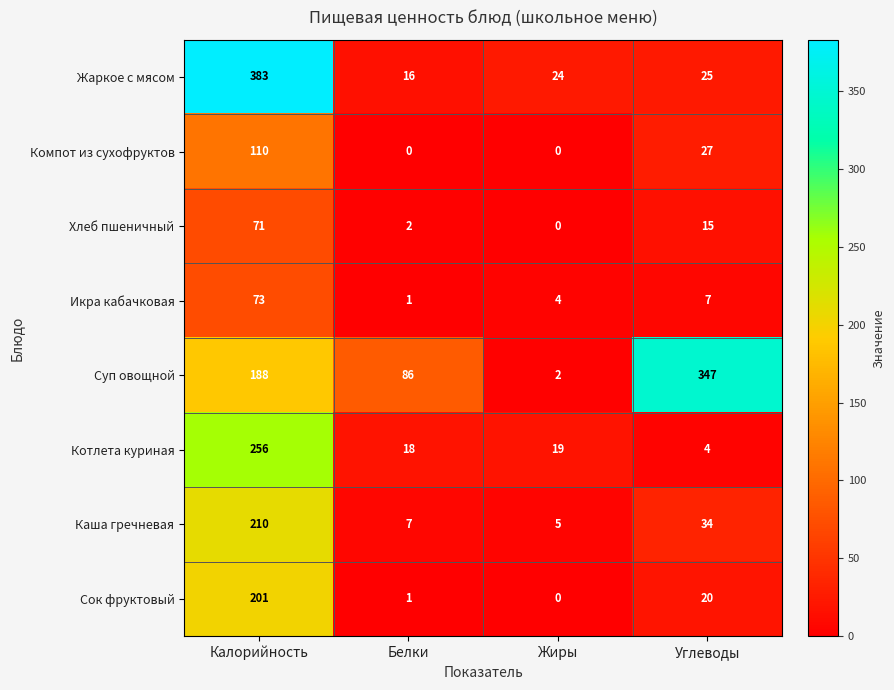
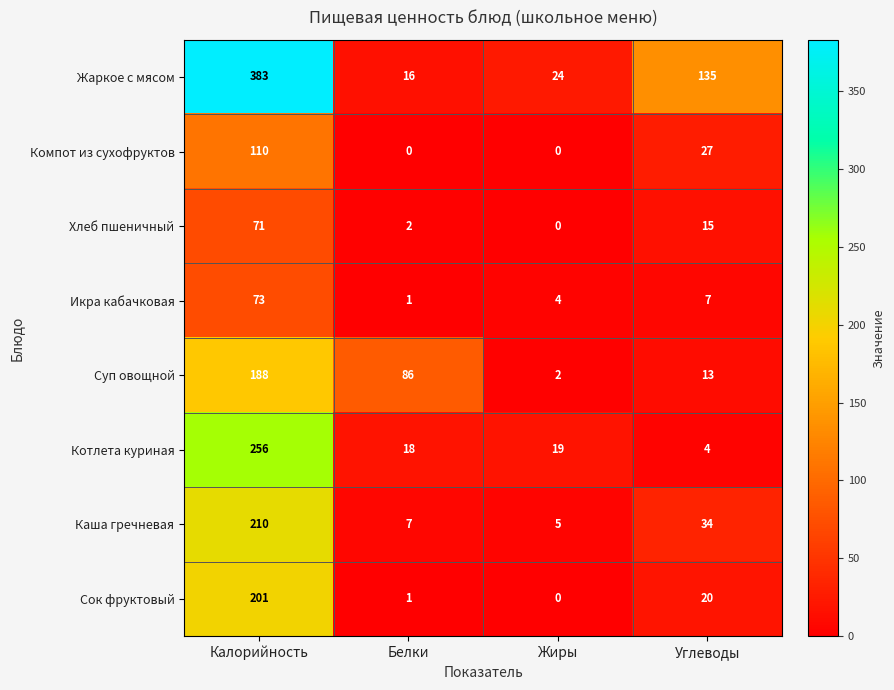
Жаркое с мясом, Углеводы: 25 -> 135
Суп овощной, Углеводы: 347 -> 13
